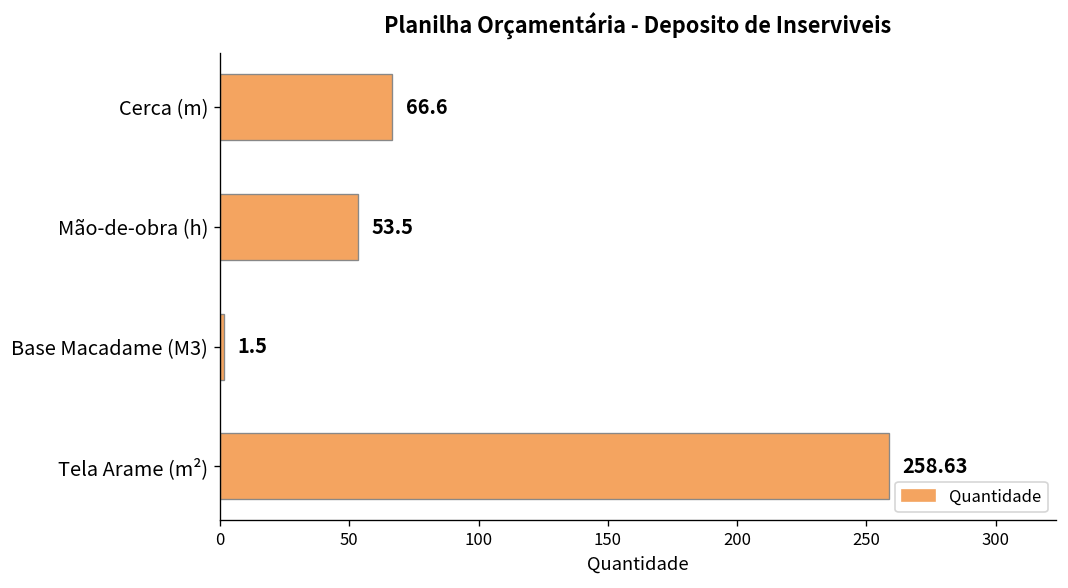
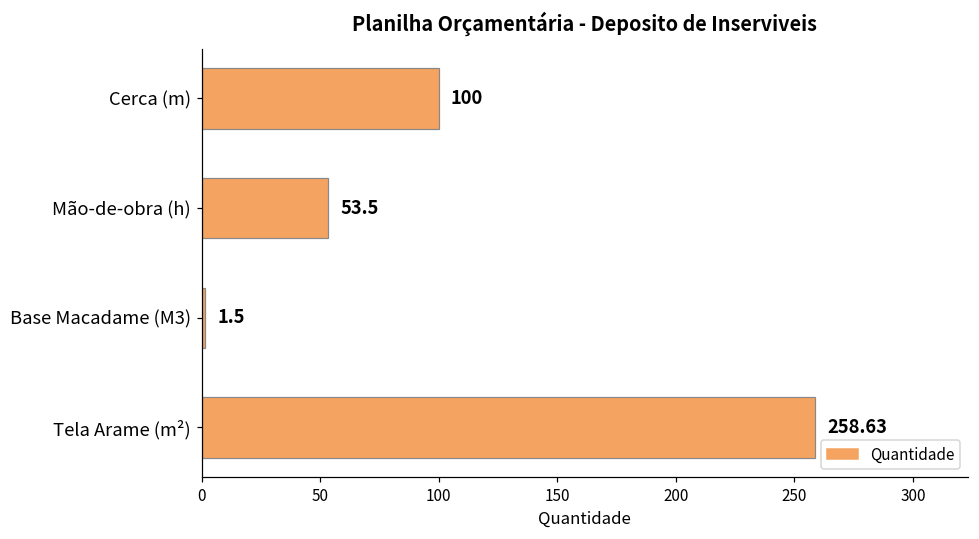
Cerca (m): 66.6 -> 100
